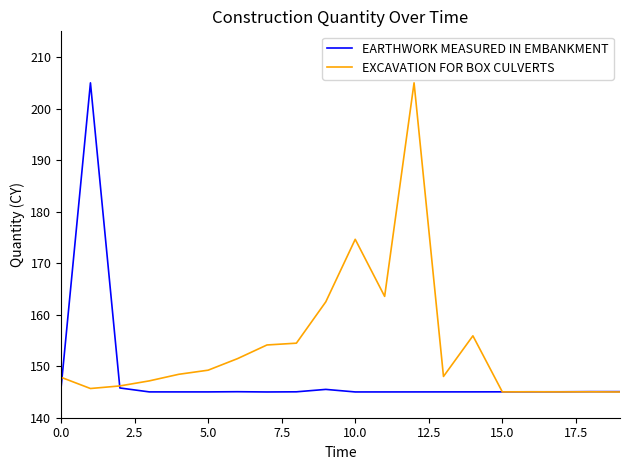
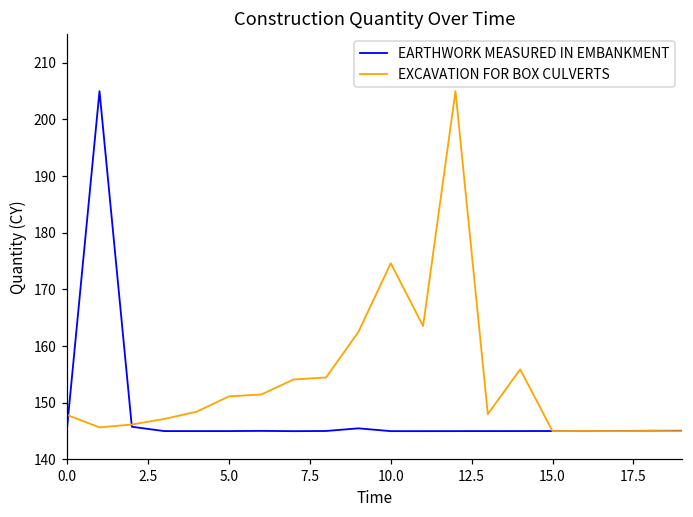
EXCAVATION FOR BOX CULVERTS, 5.0: 149 -> 151
